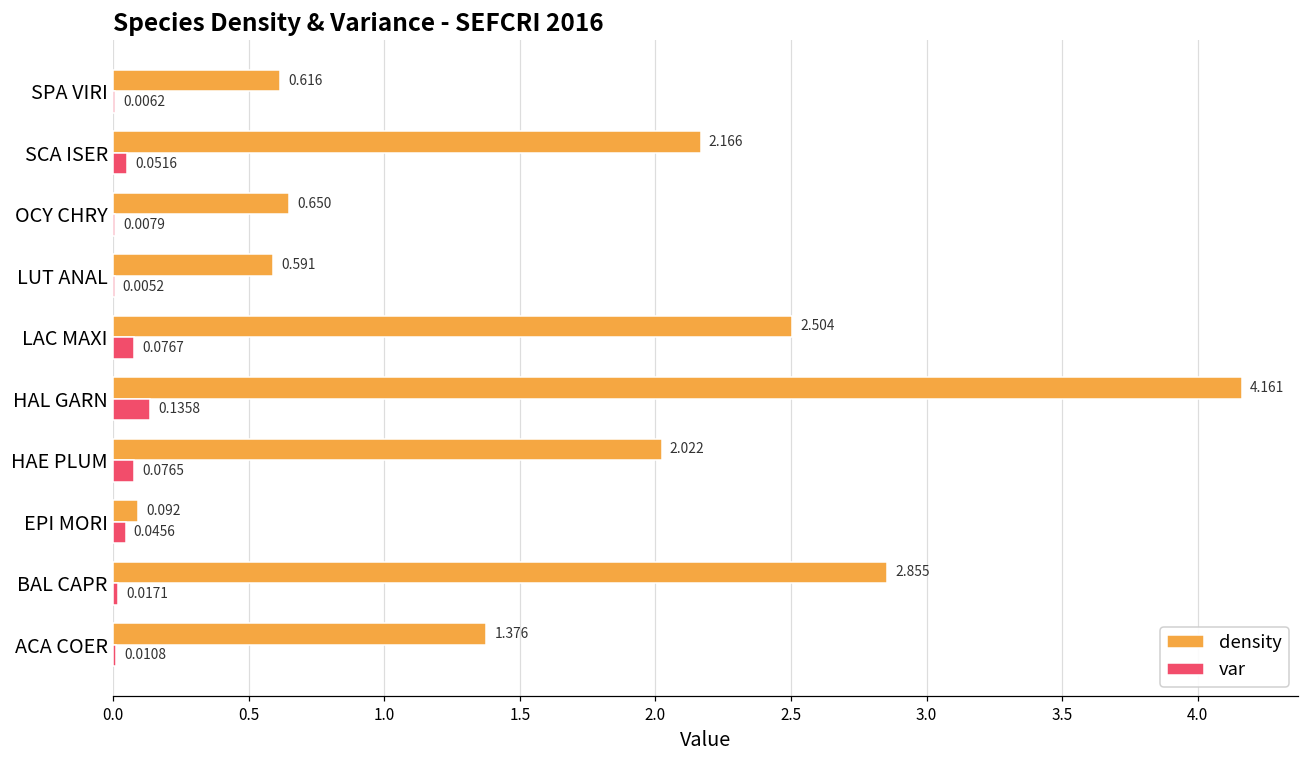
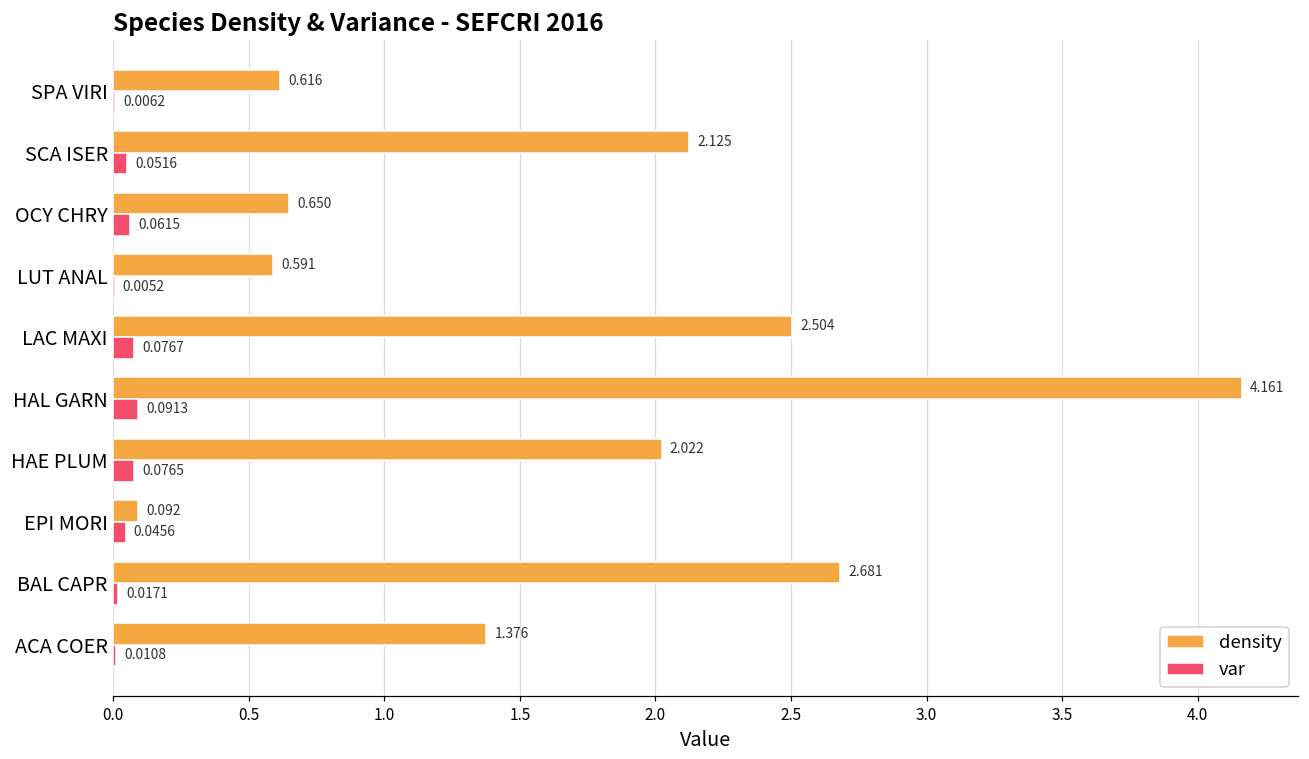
density, SCA ISER: 2.166 -> 2.125
var, OCY CHRY: 0.0079 -> 0.0615
var, HAL GARN: 0.1358 -> 0.0913
density, BAL CAPR: 2.855 -> 2.681
